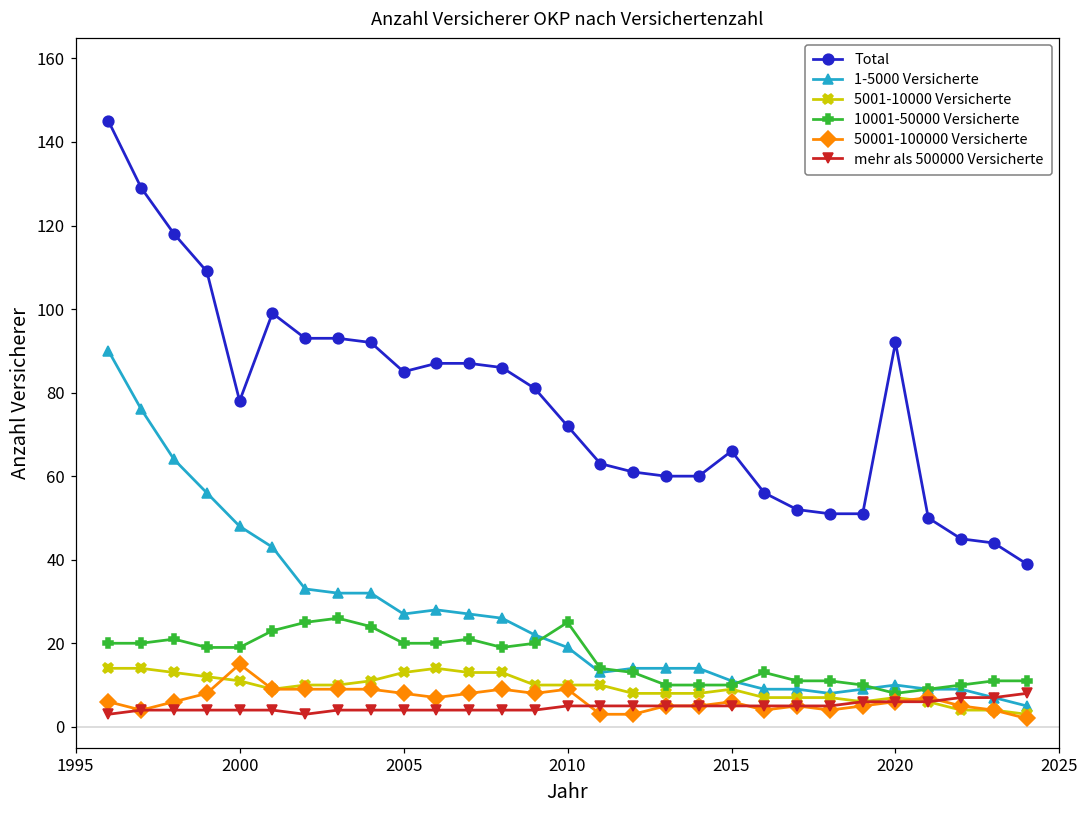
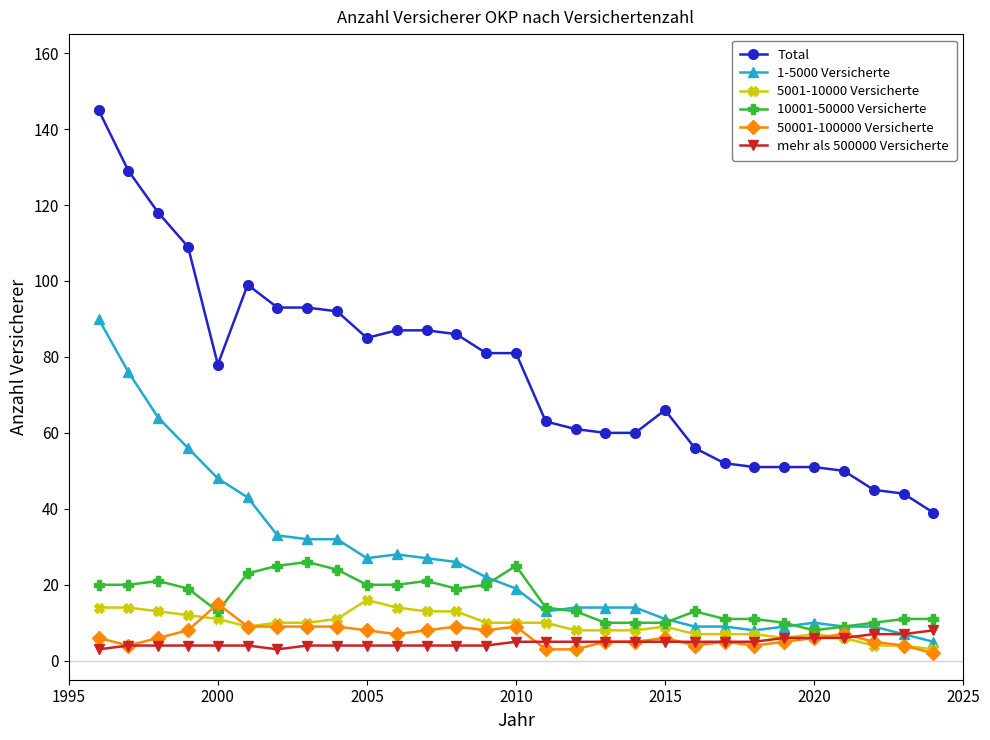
10001-50000 Versicherte, 2000: 19 -> 13
5001-10000 Versicherte, 2005: 13 -> 16
Total, 2010: 72 -> 81
Total, 2020: 92 -> 51
